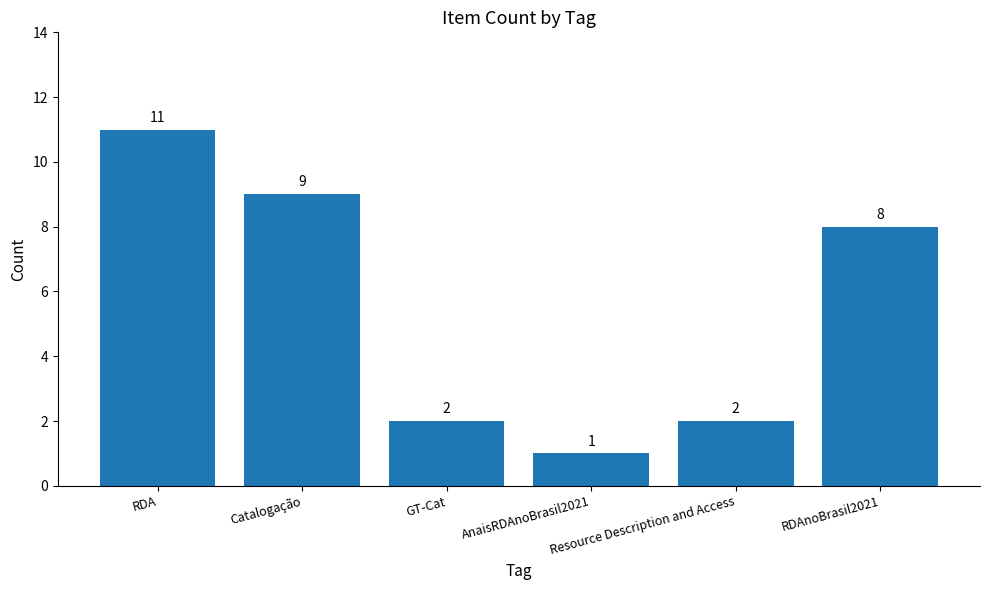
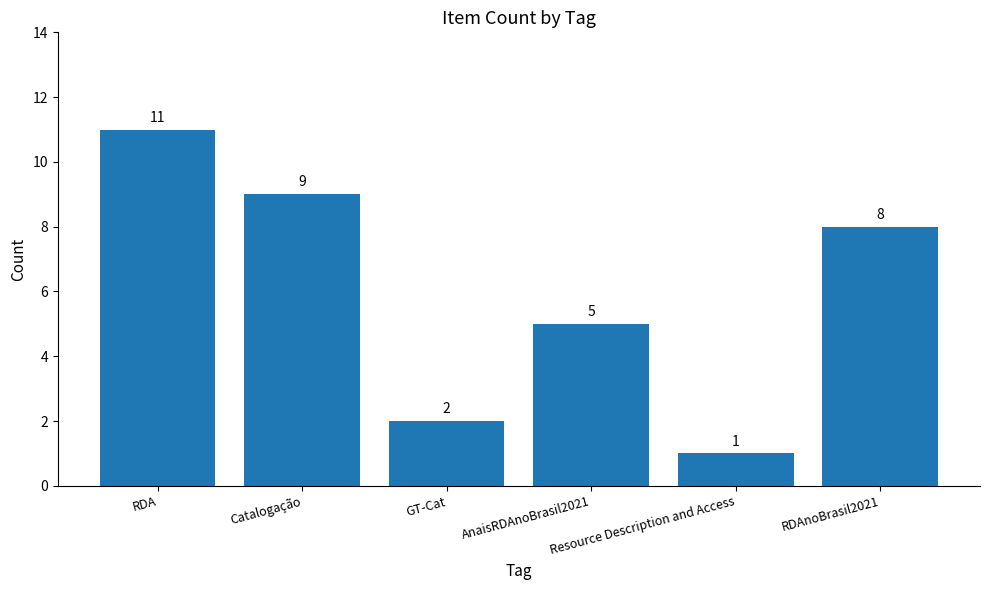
AnaisRDAnoBrasil2021: 1 -> 5
Resource Description and Access: 2 -> 1
